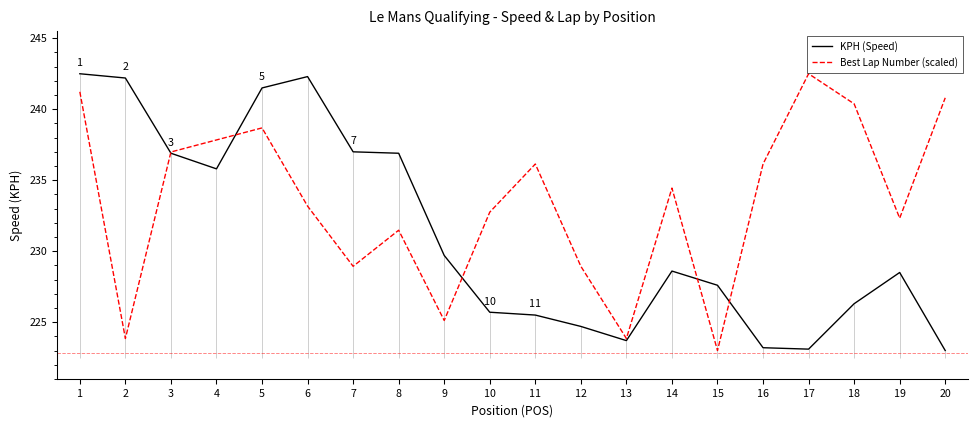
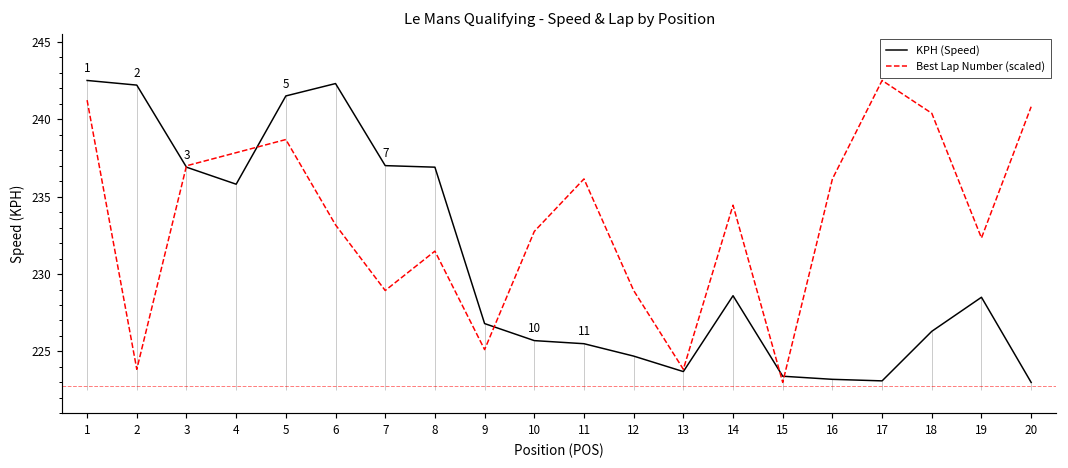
KPH (Speed), 9: 229.7 -> 226.8
KPH (Speed), 15: 227.6 -> 223.4
